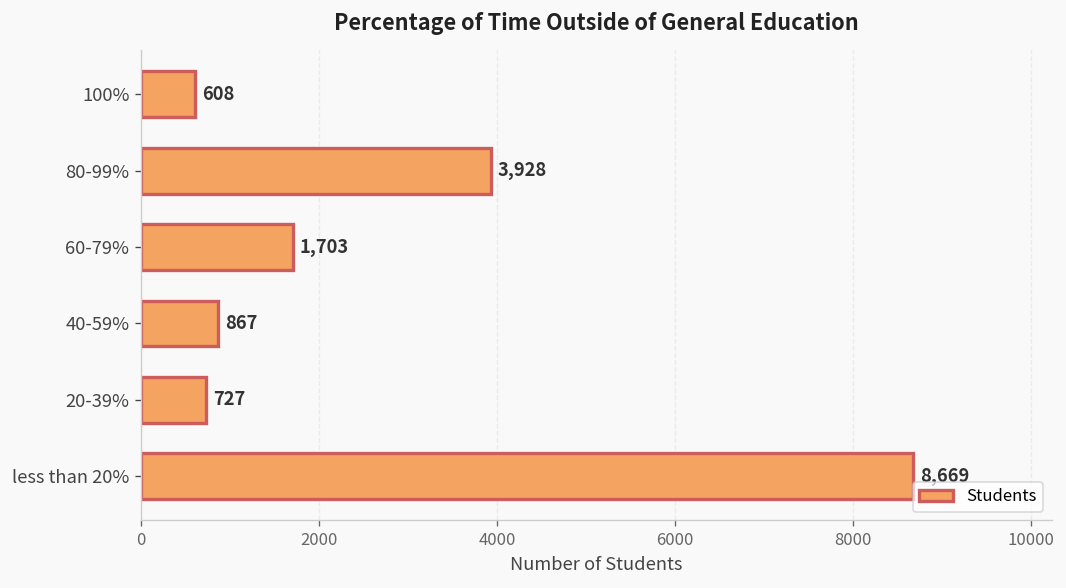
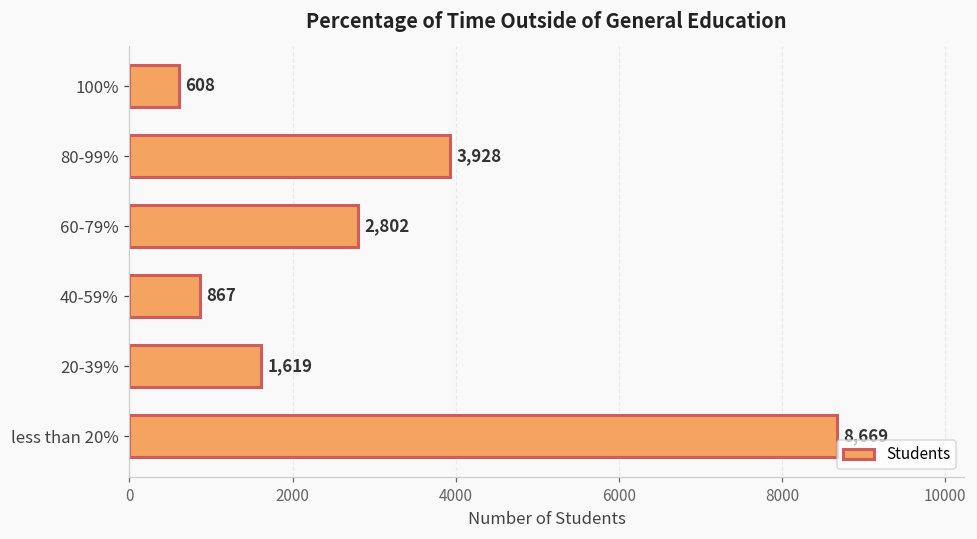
60-79%: 1,703 -> 2,802
20-39%: 727 -> 1,619
